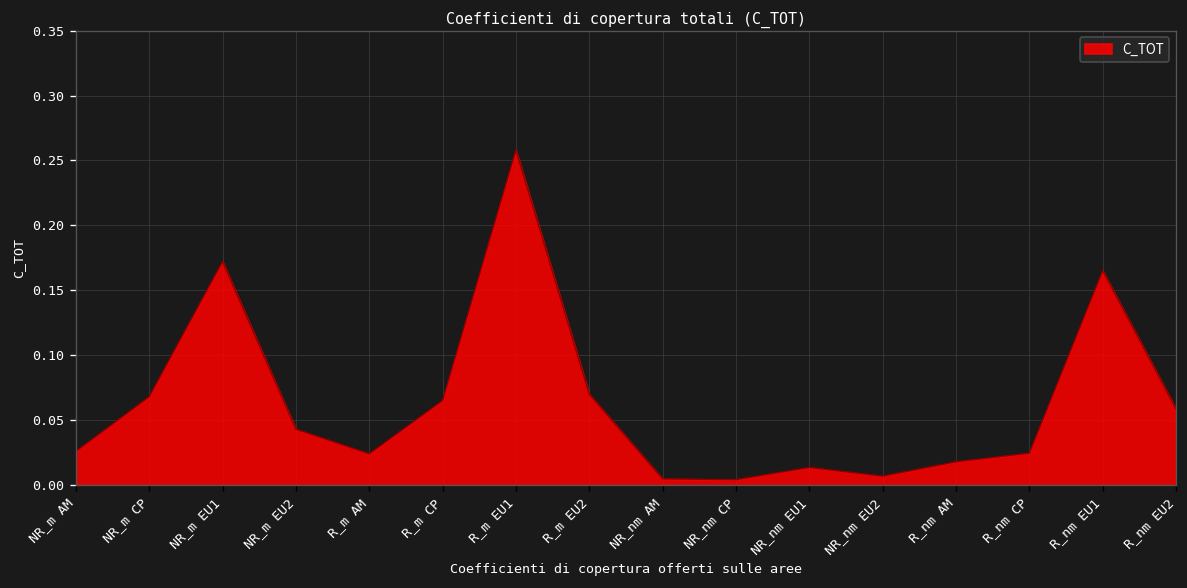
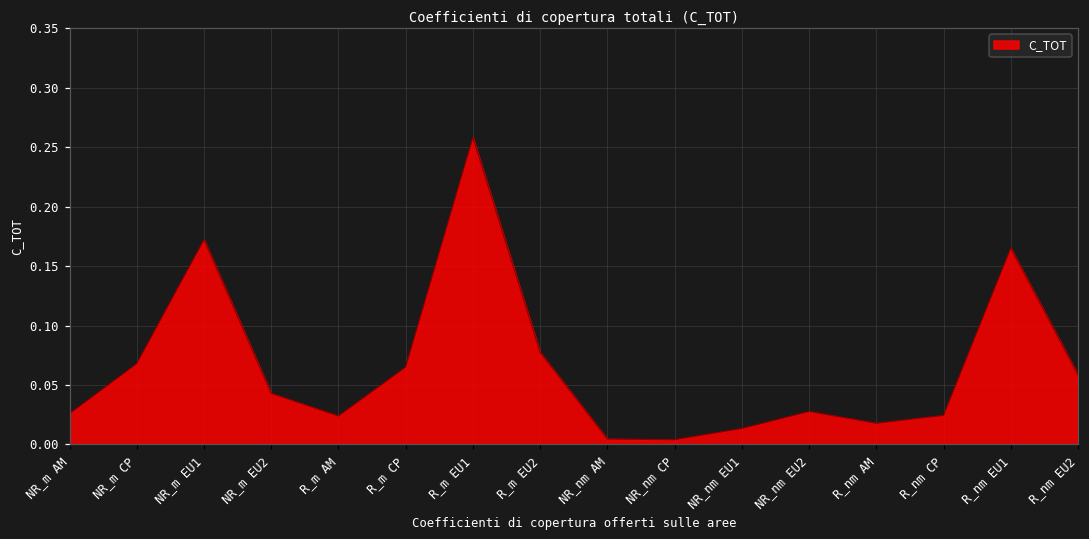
R_m EU2: 0.070 -> 0.077
NR_nm EU2: 0.007 -> 0.028
